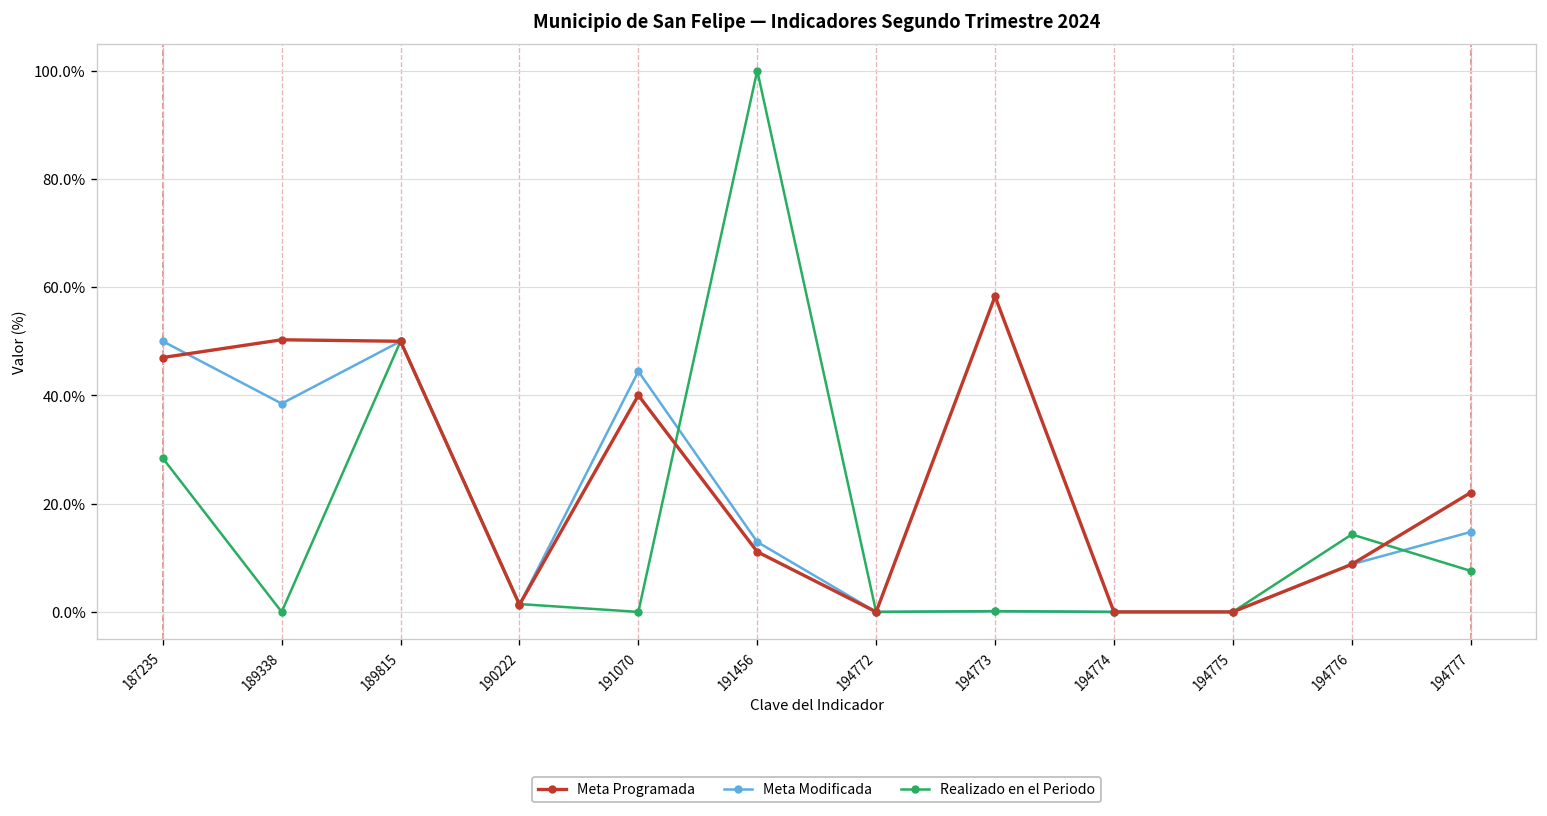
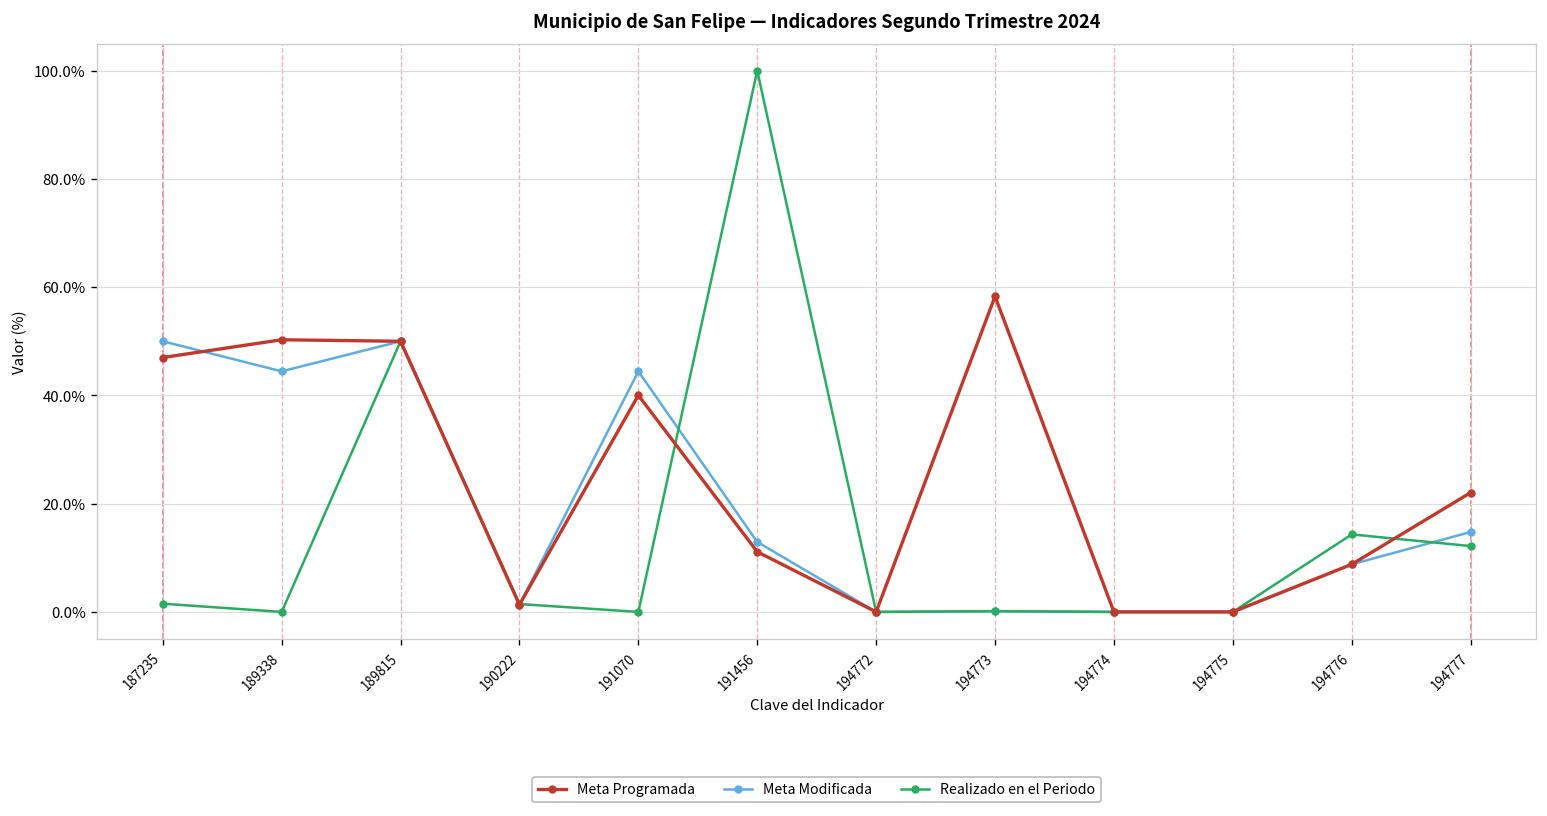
Realizado en el Periodo, 187235: 28% -> 2%
Meta Modificada, 189338: 38% -> 44%
Realizado en el Periodo, 194777: 8% -> 12%
